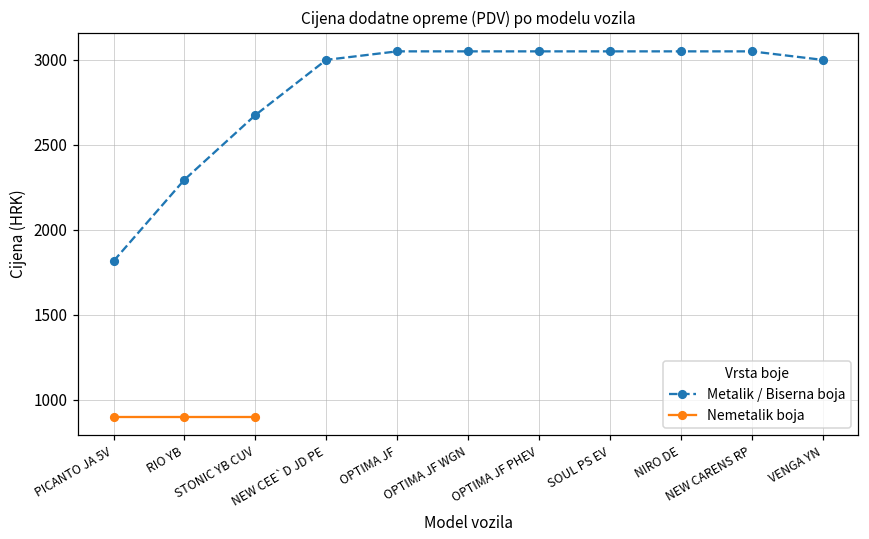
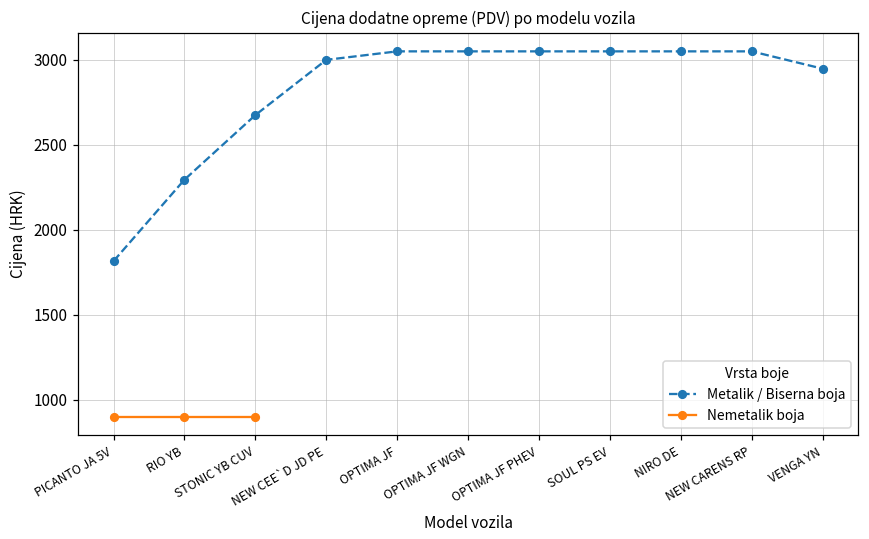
Metalik / Biserna boja, VENGA YN: 3000 -> 2950
